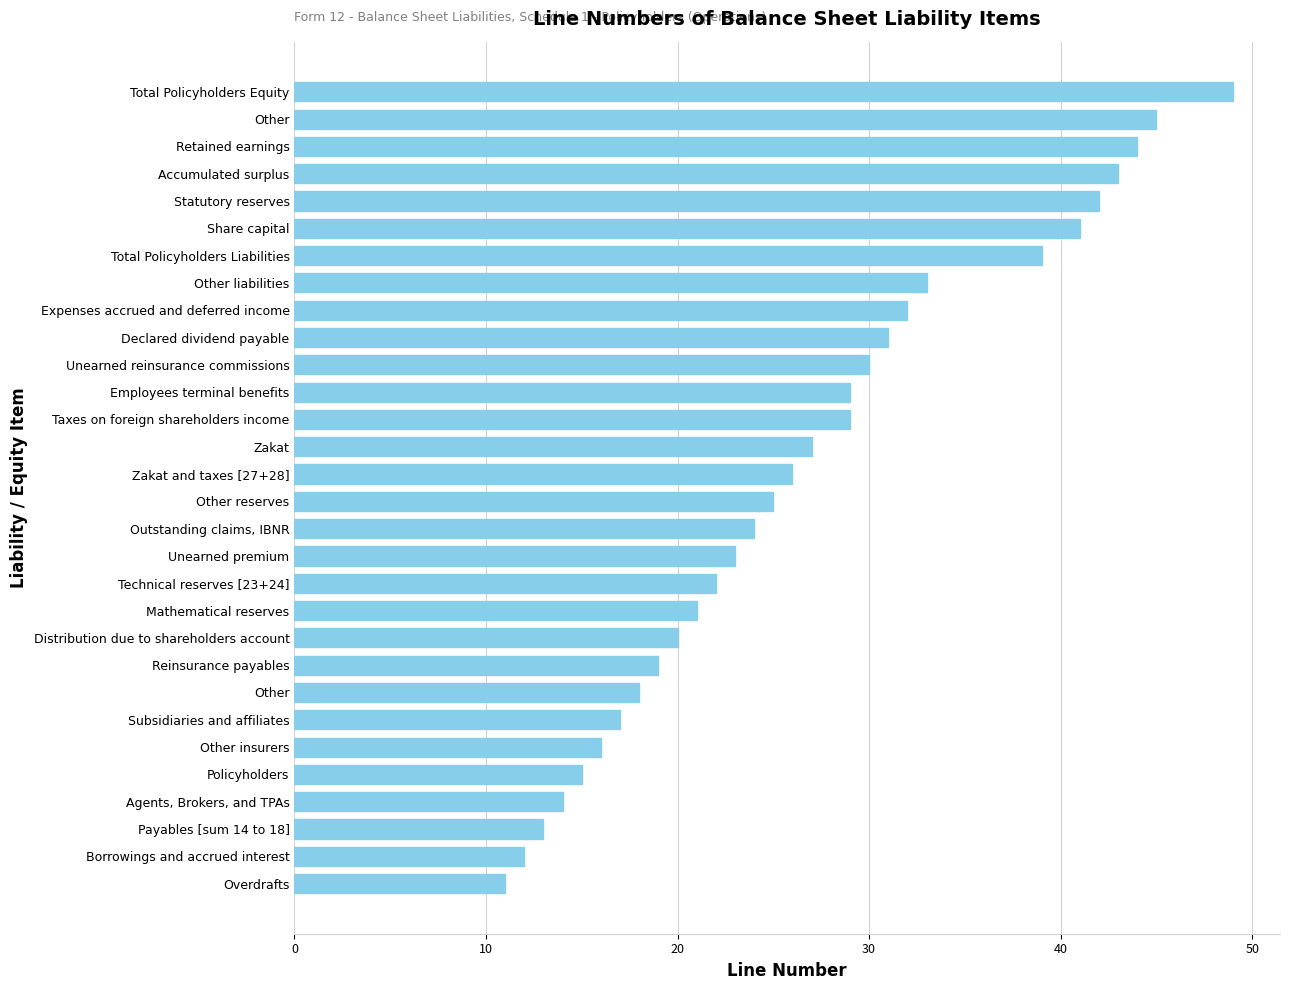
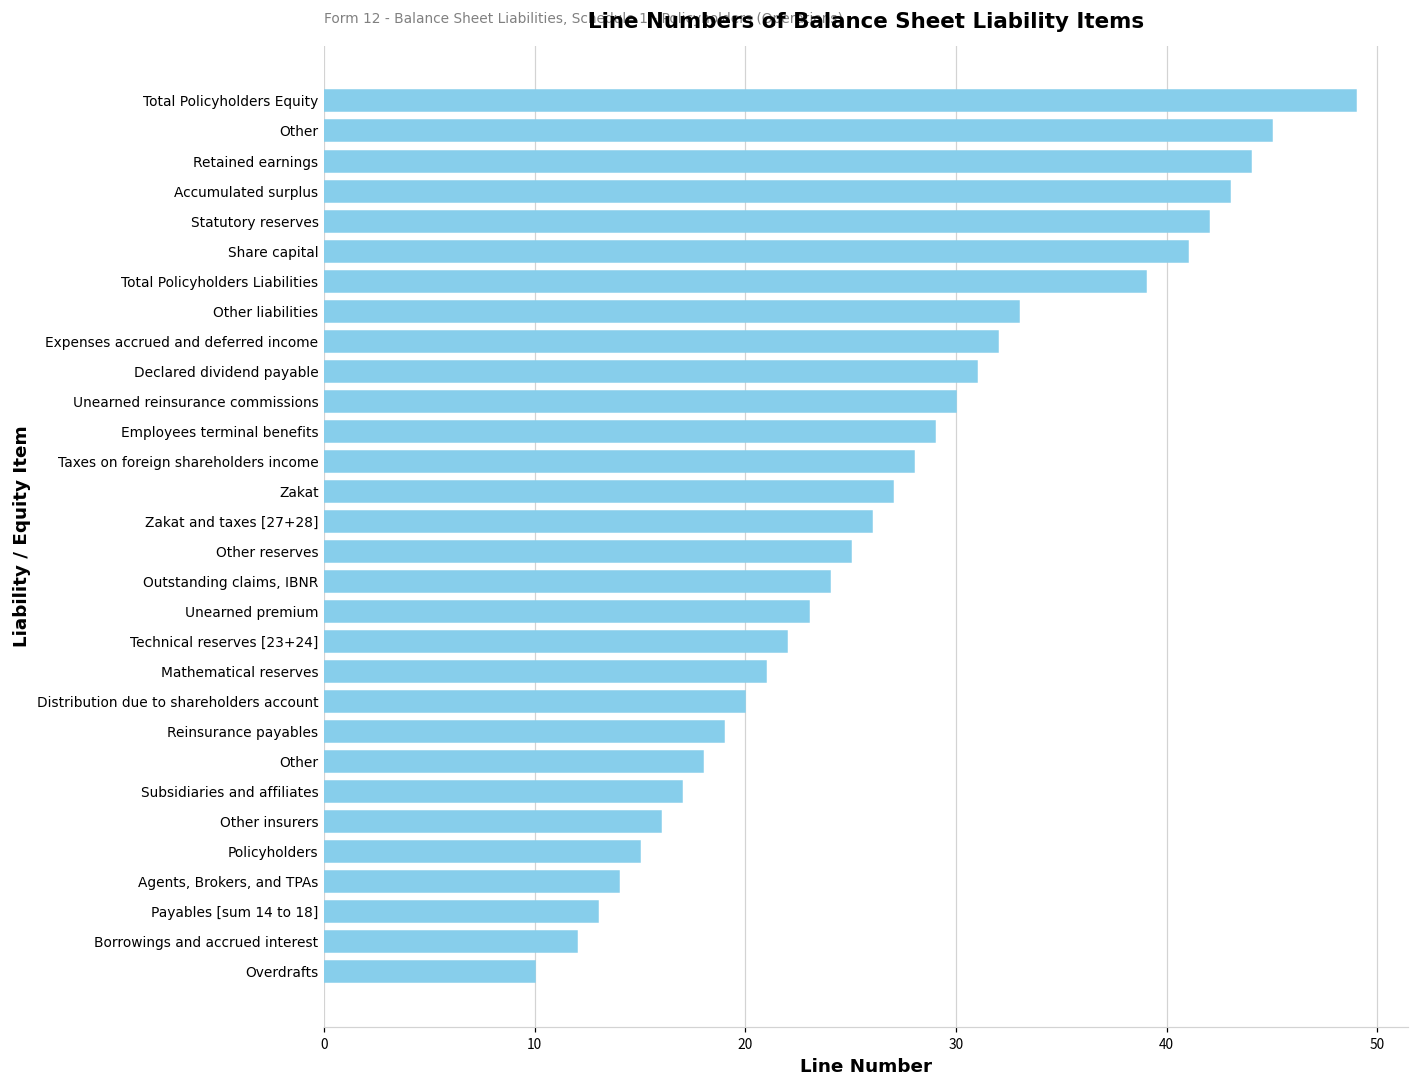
Taxes on foreign shareholders income: 29 -> 28
Overdrafts: 11 -> 10
